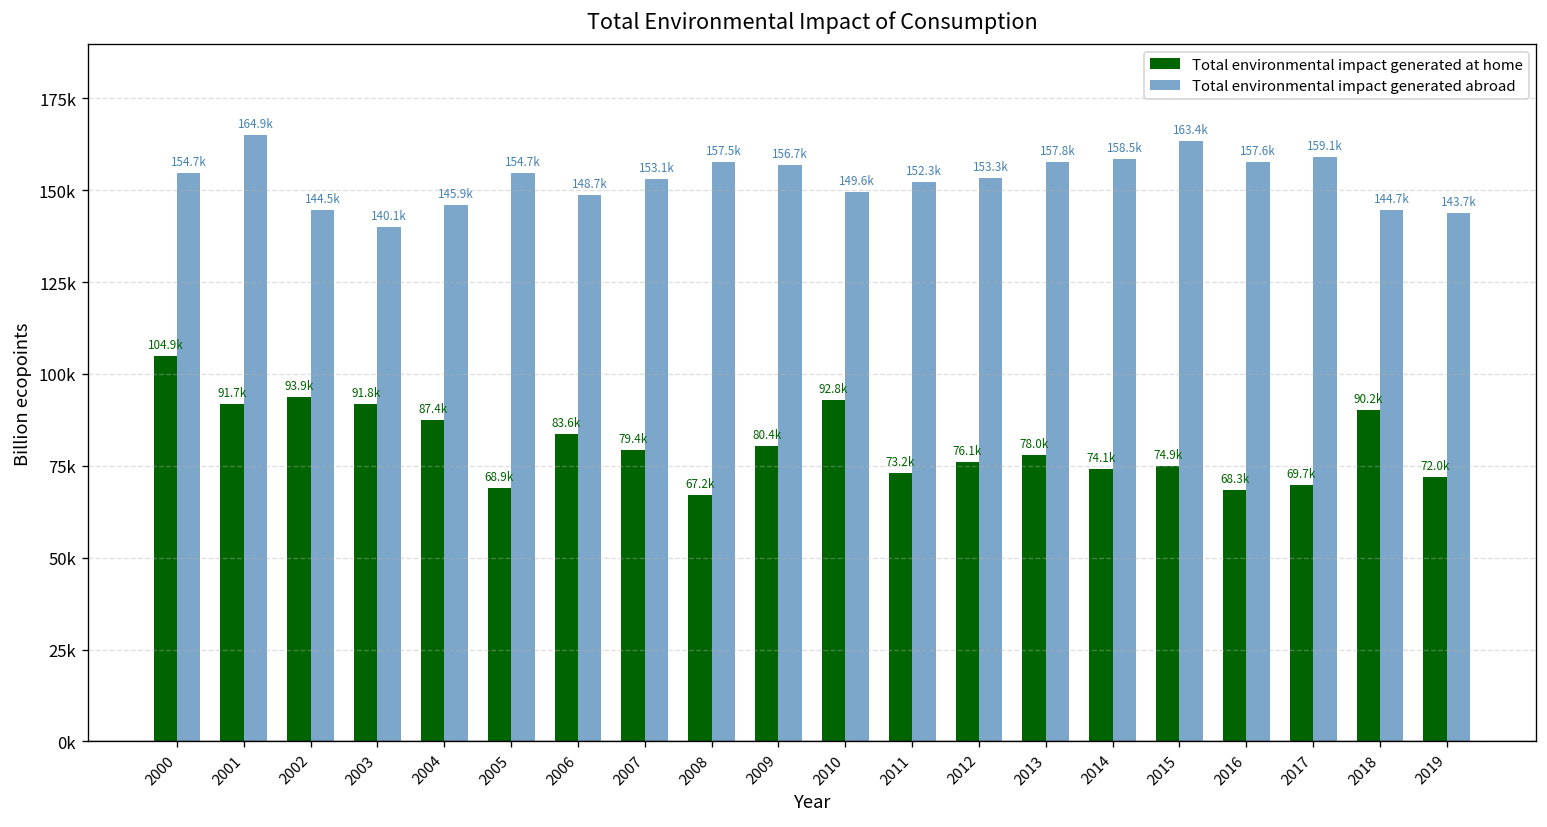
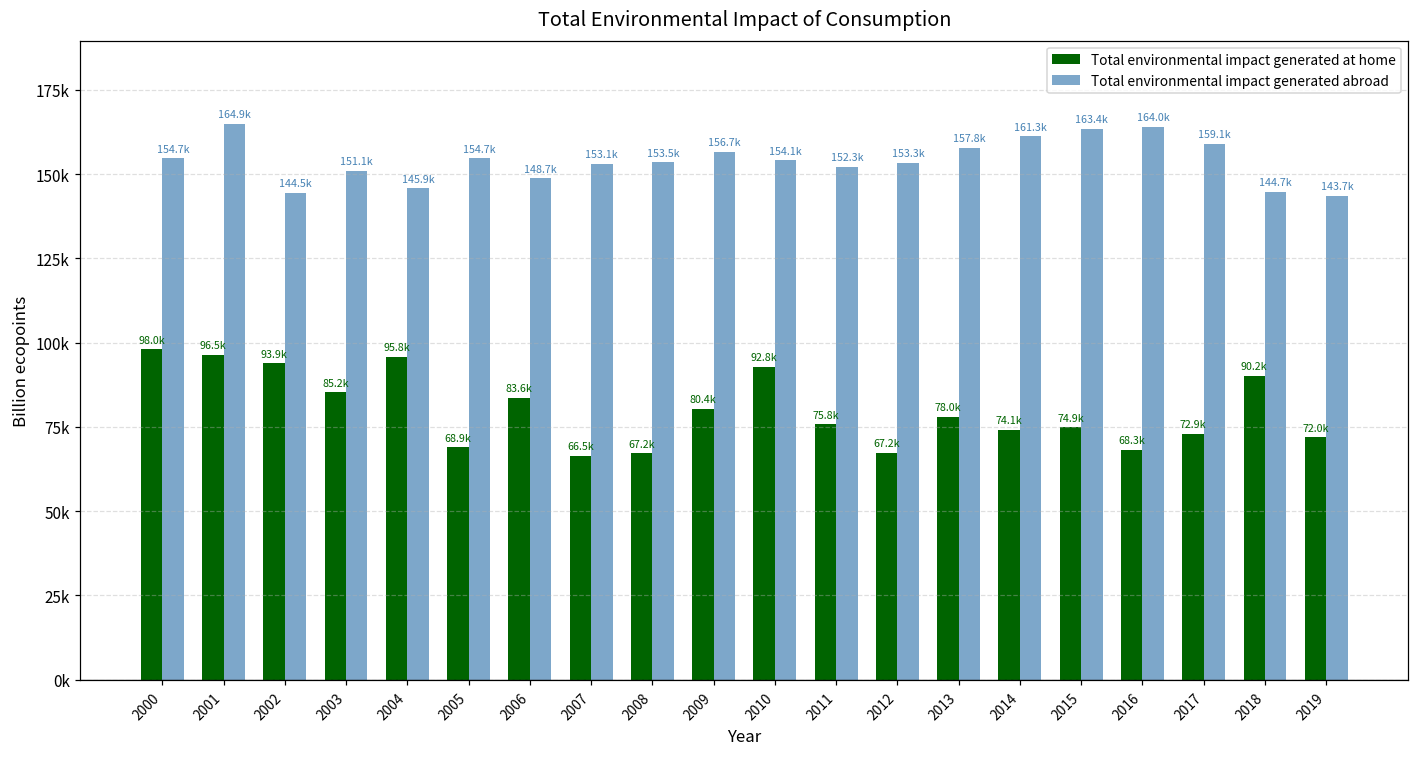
Total environmental impact generated at home, 2000: 104.9k -> 98.0k
Total environmental impact generated at home, 2001: 91.7k -> 96.5k
Total environmental impact generated at home, 2003: 91.8k -> 85.2k
Total environmental impact generated abroad, 2003: 140.1k -> 151.1k
Total environmental impact generated at home, 2004: 87.4k -> 95.8k
Total environmental impact generated at home, 2007: 79.4k -> 66.5k
Total environmental impact generated abroad, 2008: 157.5k -> 153.5k
Total environmental impact generated abroad, 2010: 149.6k -> 154.1k
Total environmental impact generated at home, 2011: 73.2k -> 75.8k
Total environmental impact generated at home, 2012: 76.1k -> 67.2k
Total environmental impact generated abroad, 2014: 158.5k -> 161.3k
Total environmental impact generated abroad, 2016: 157.6k -> 164.0k
Total environmental impact generated at home, 2017: 69.7k -> 72.9k
